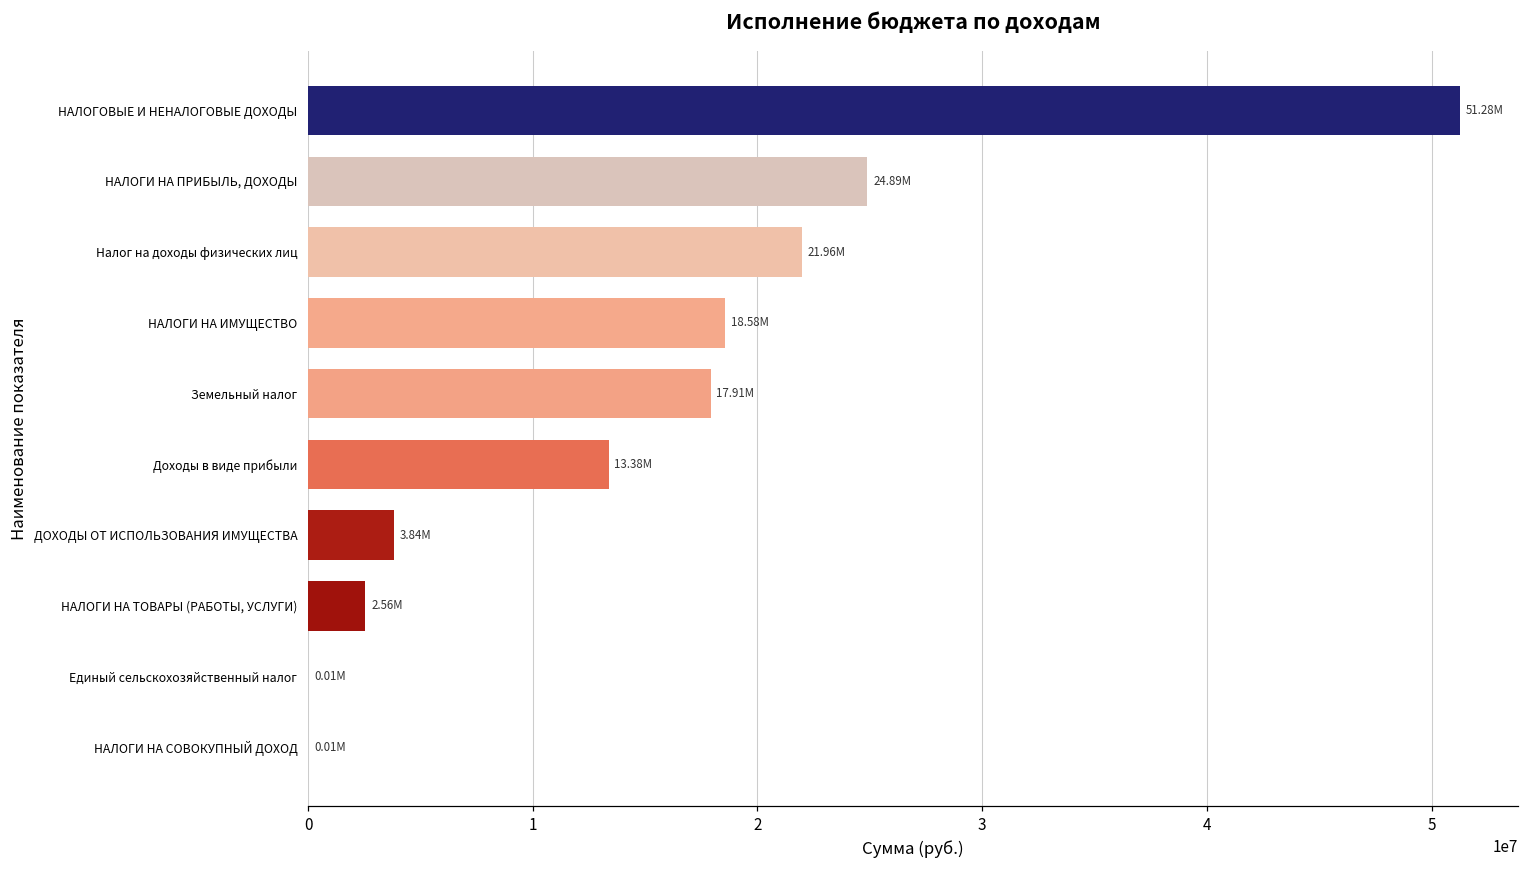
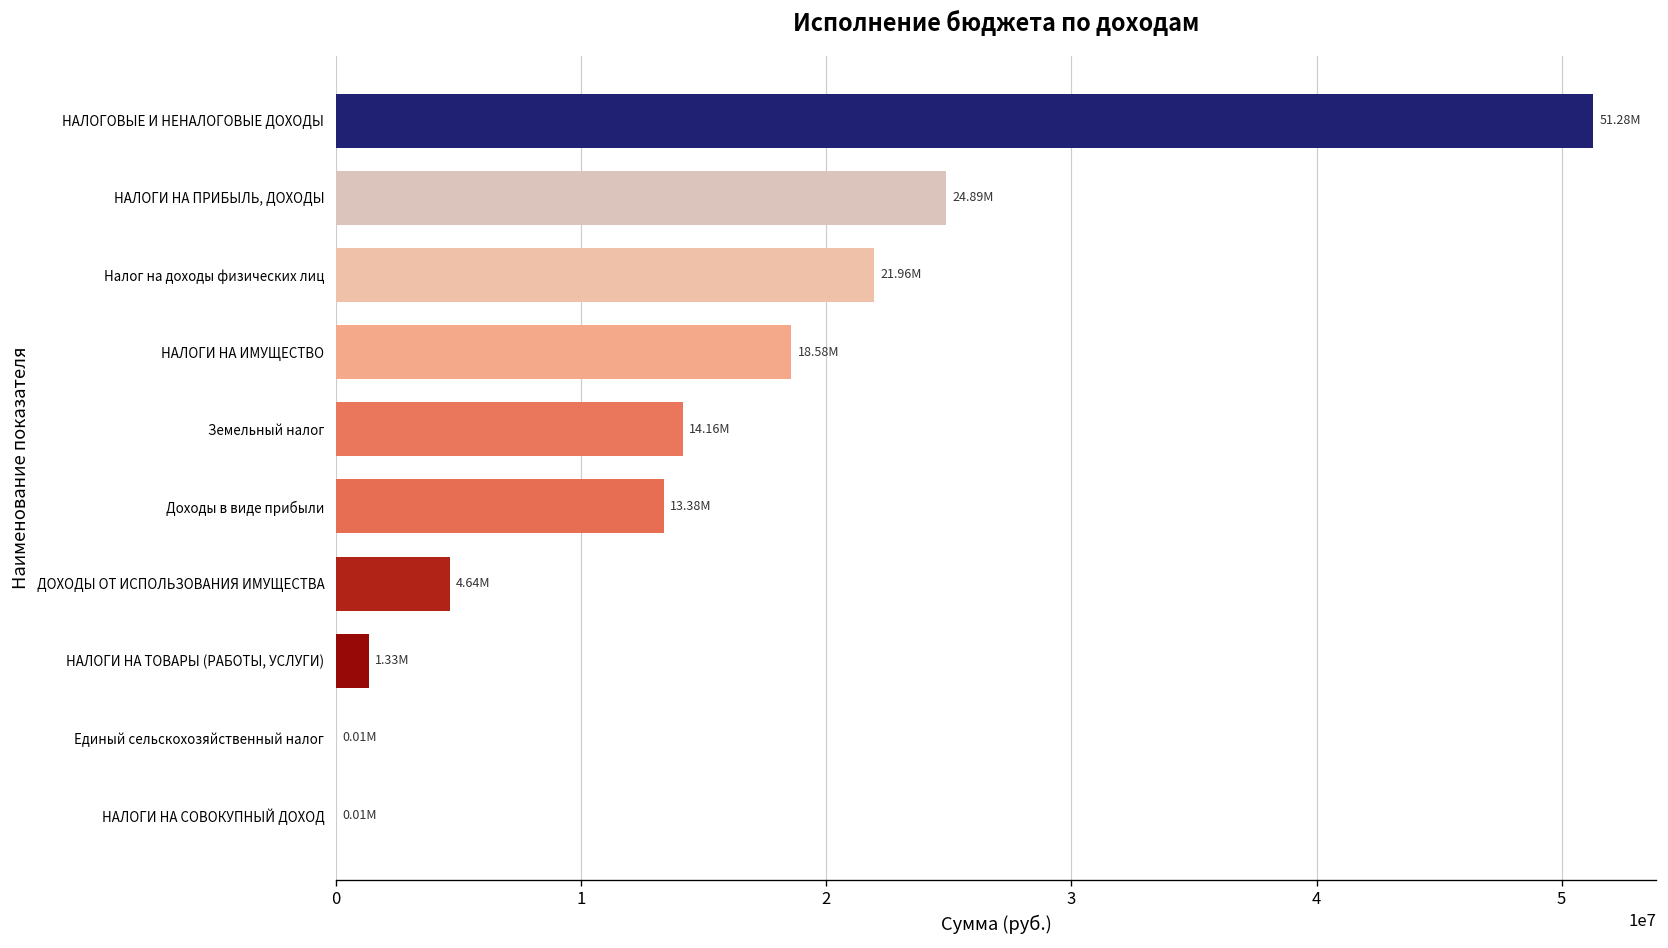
Земельный налог: 17.91M -> 14.16M
ДОХОДЫ ОТ ИСПОЛЬЗОВАНИЯ ИМУЩЕСТВА: 3.84M -> 4.64M
НАЛОГИ НА ТОВАРЫ (РАБОТЫ, УСЛУГИ): 2.56M -> 1.33M
